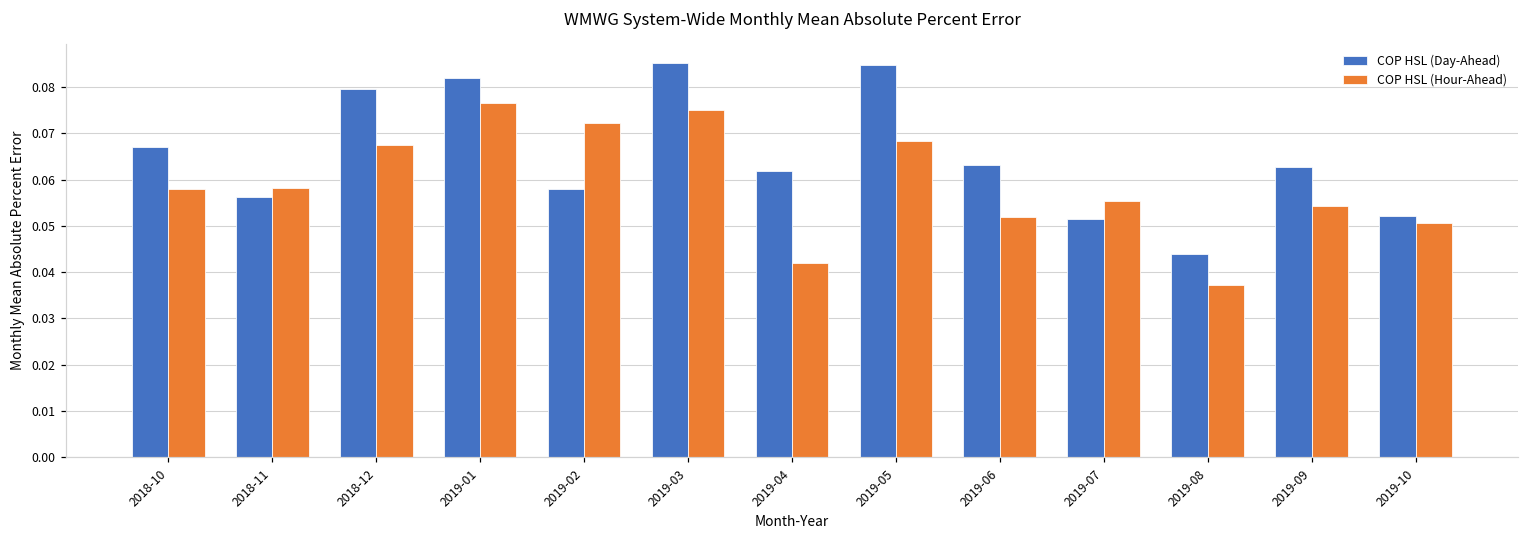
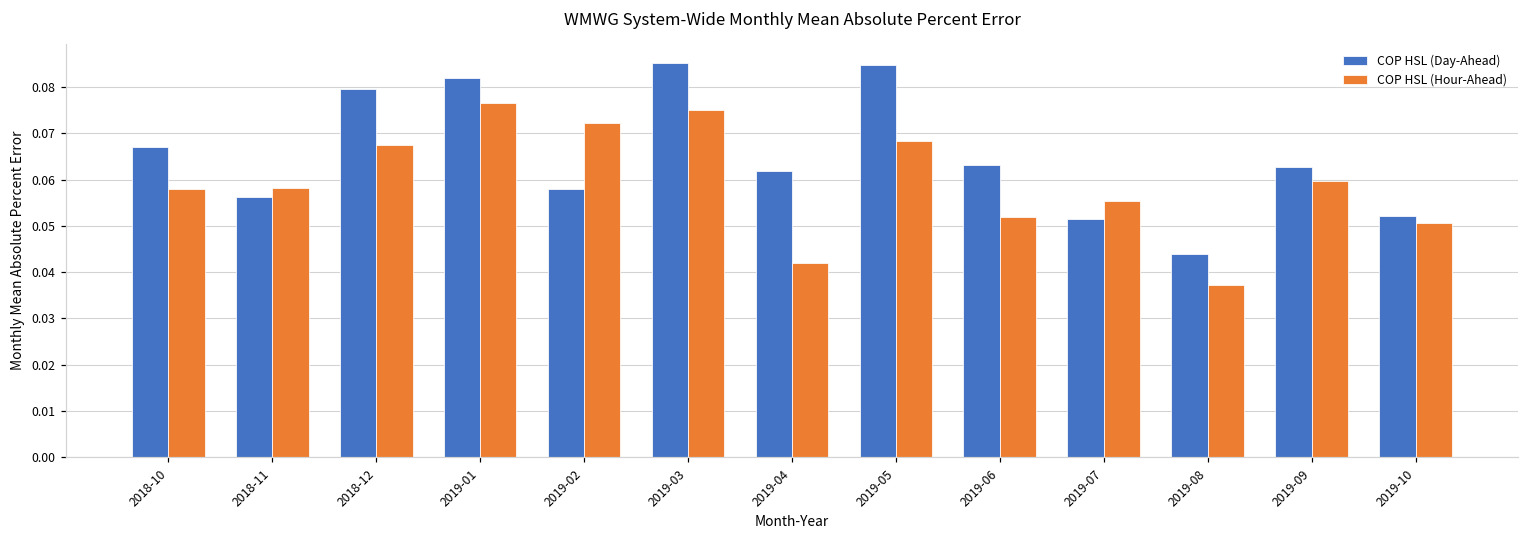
COP HSL (Hour-Ahead), 2019-09: 0.054 -> 0.060
